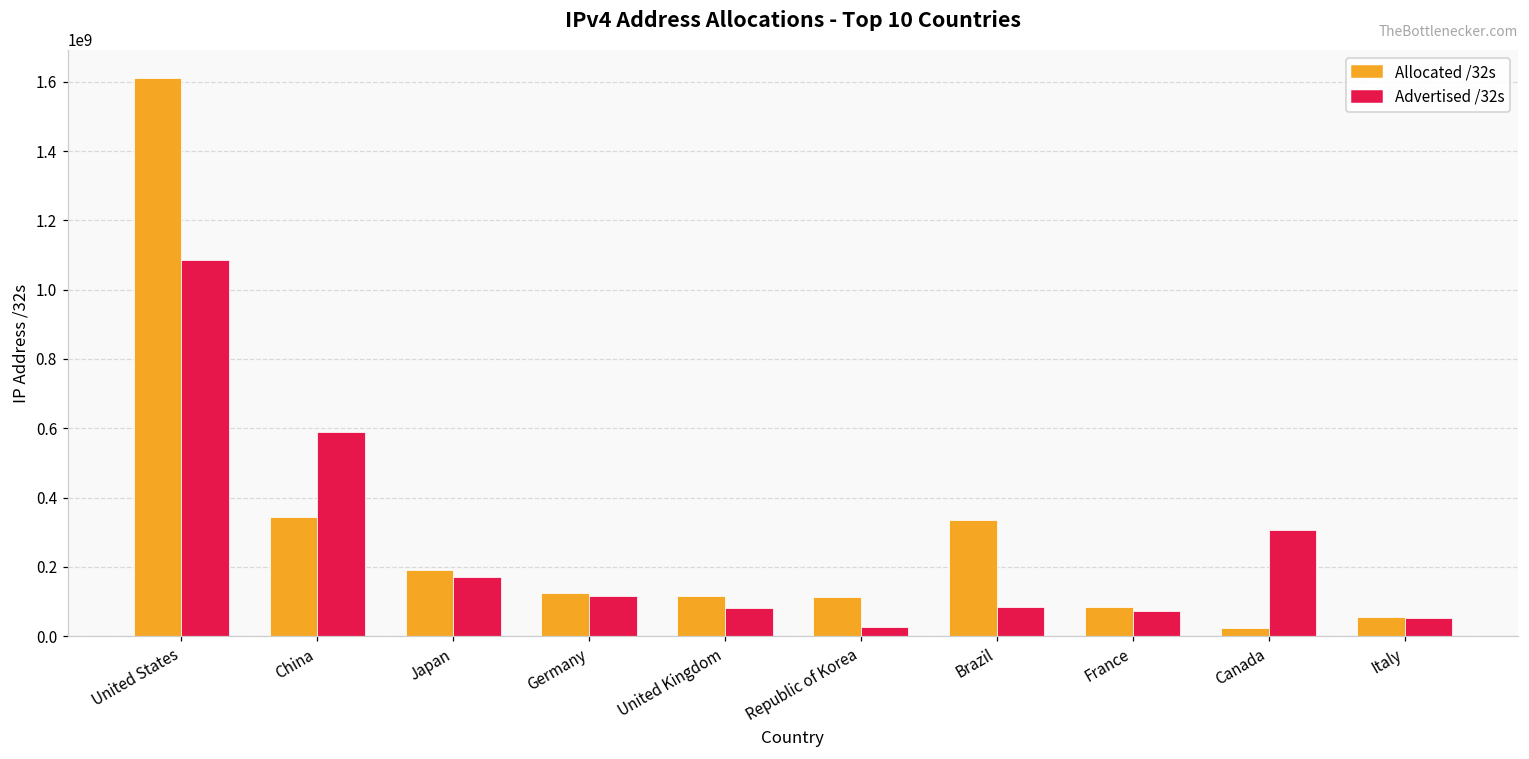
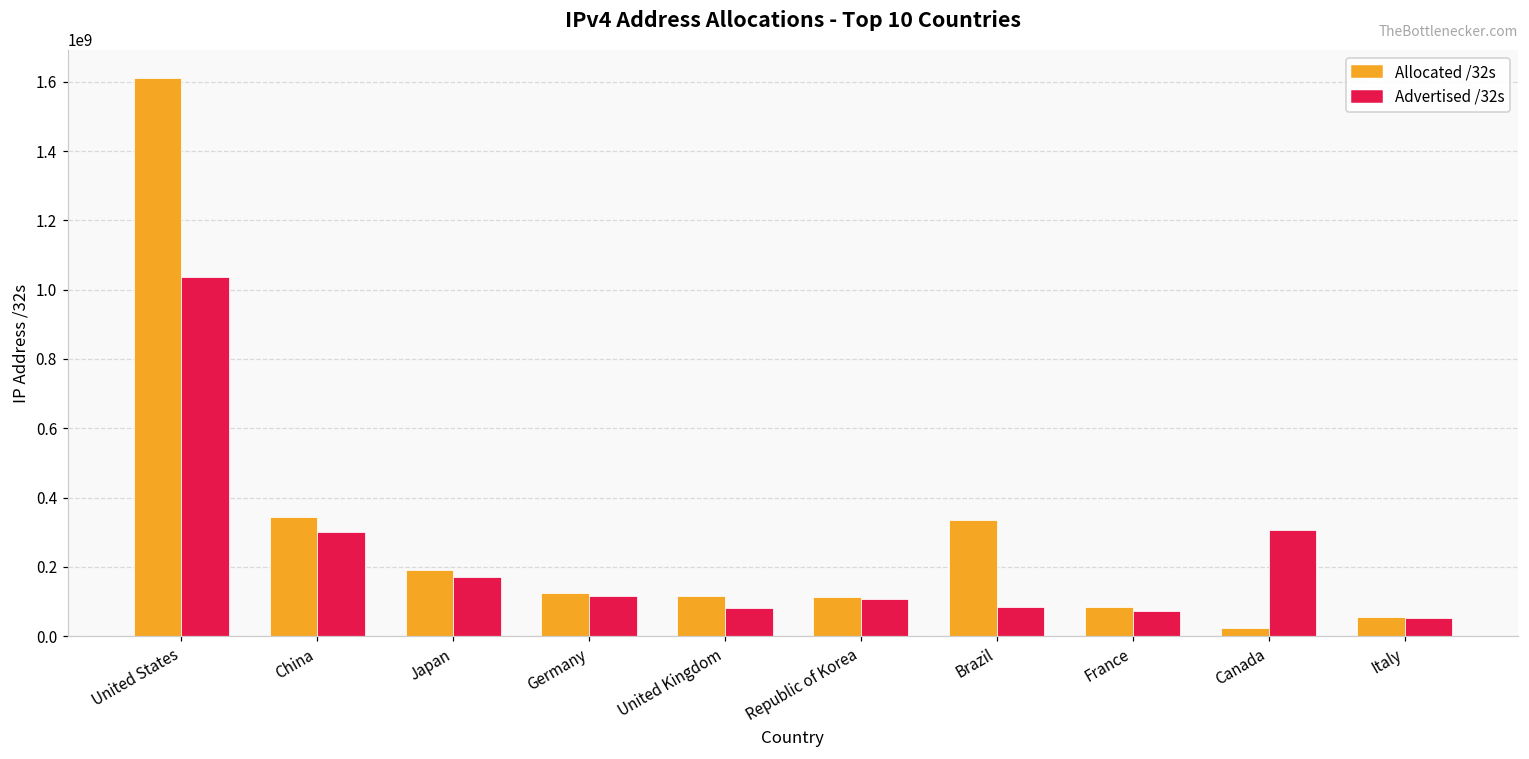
Advertised /32s, United States: 1090000000 -> 1040000000
Advertised /32s, China: 590000000 -> 300000000
Advertised /32s, Republic of Korea: 30000000 -> 110000000
